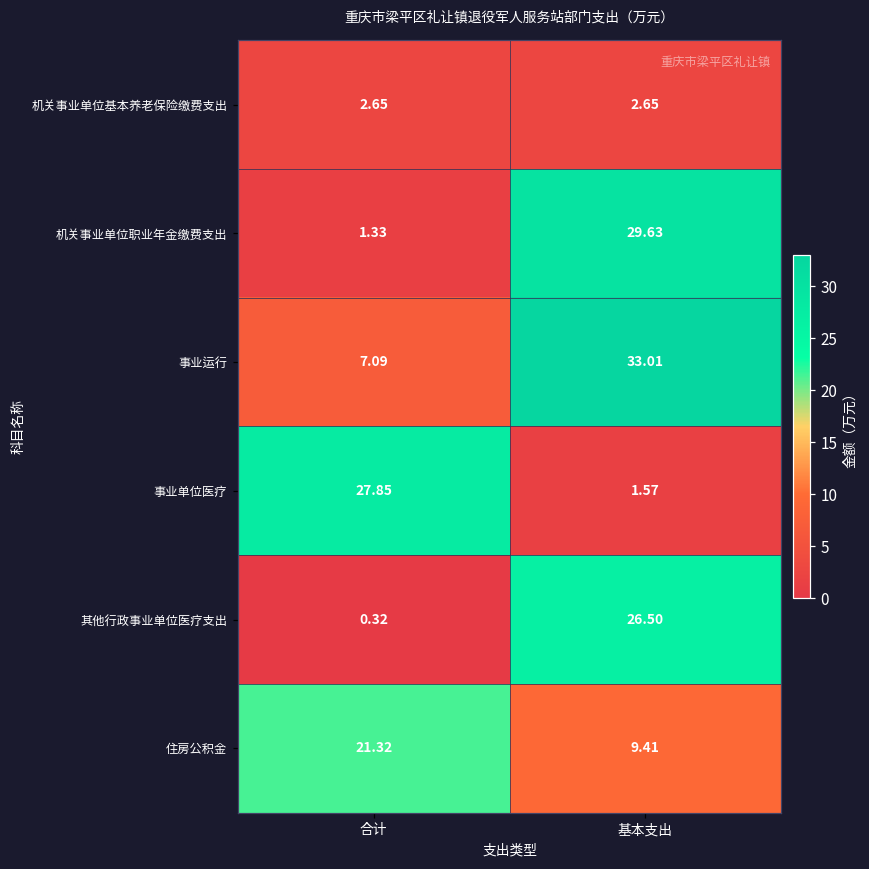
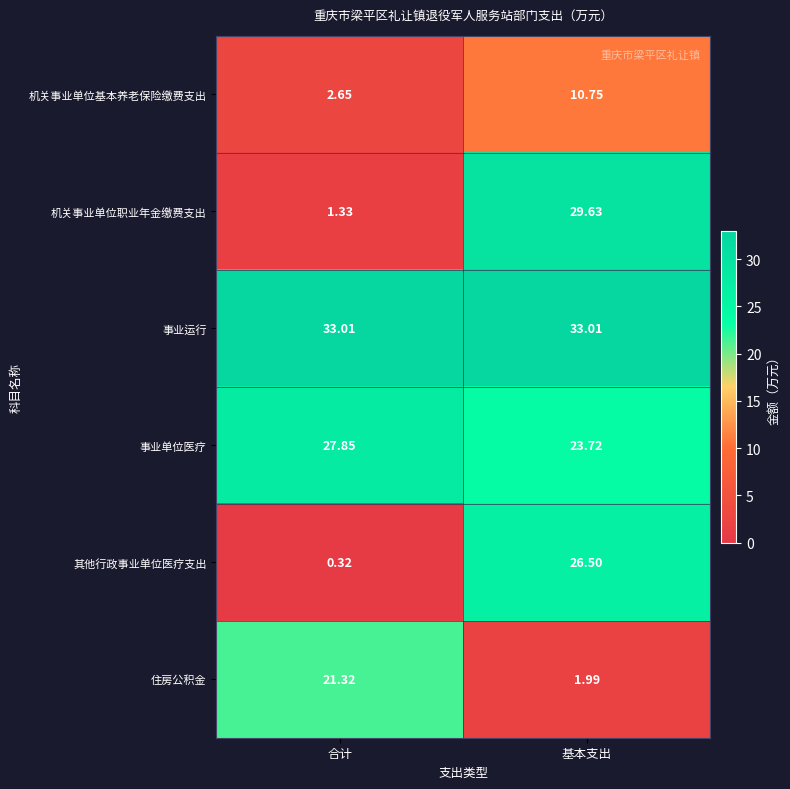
机关事业单位基本养老保险缴费支出, 基本支出: 2.65 -> 10.75
事业运行, 合计: 7.09 -> 33.01
事业单位医疗, 基本支出: 1.57 -> 23.72
住房公积金, 基本支出: 9.41 -> 1.99
